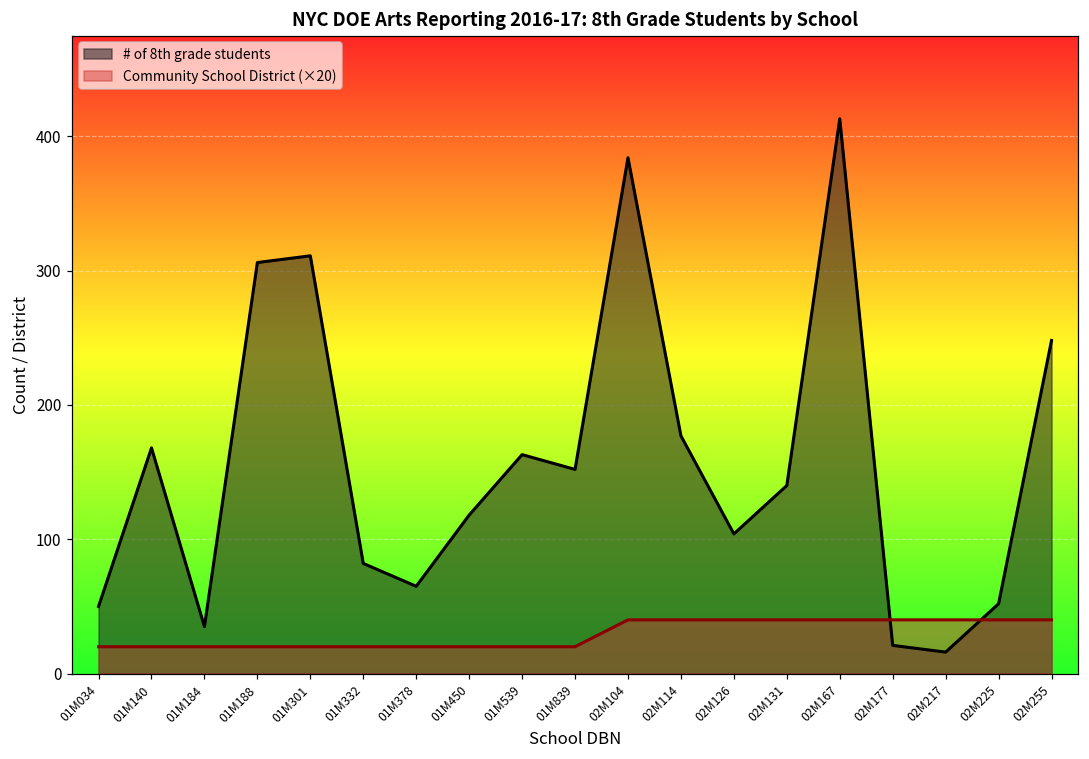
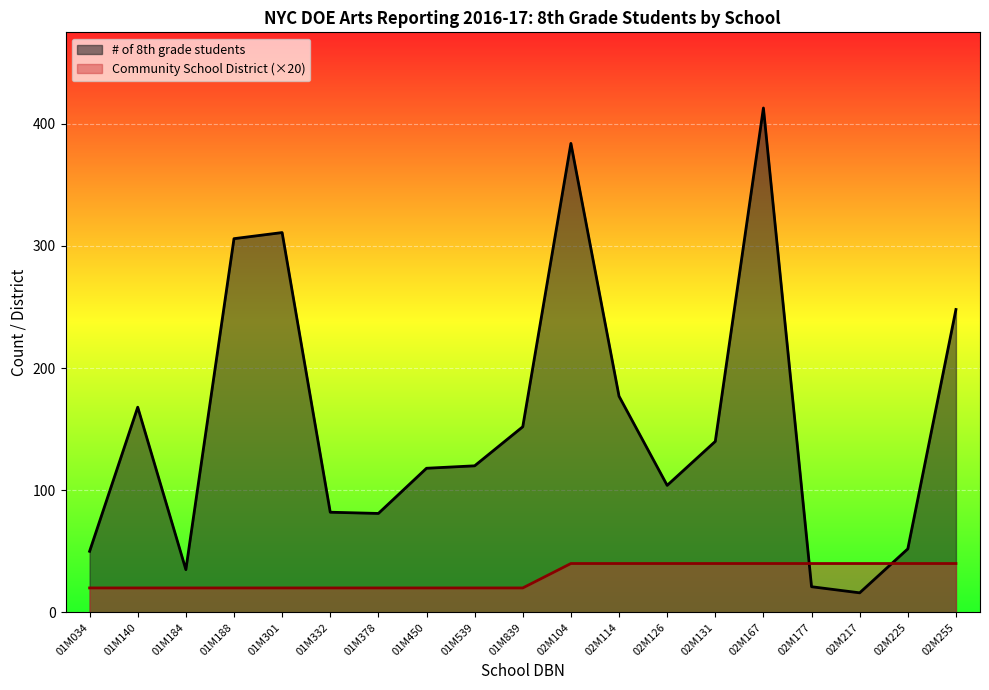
# of 8th grade students, 01M378: 65 -> 81
# of 8th grade students, 01M539: 163 -> 120
